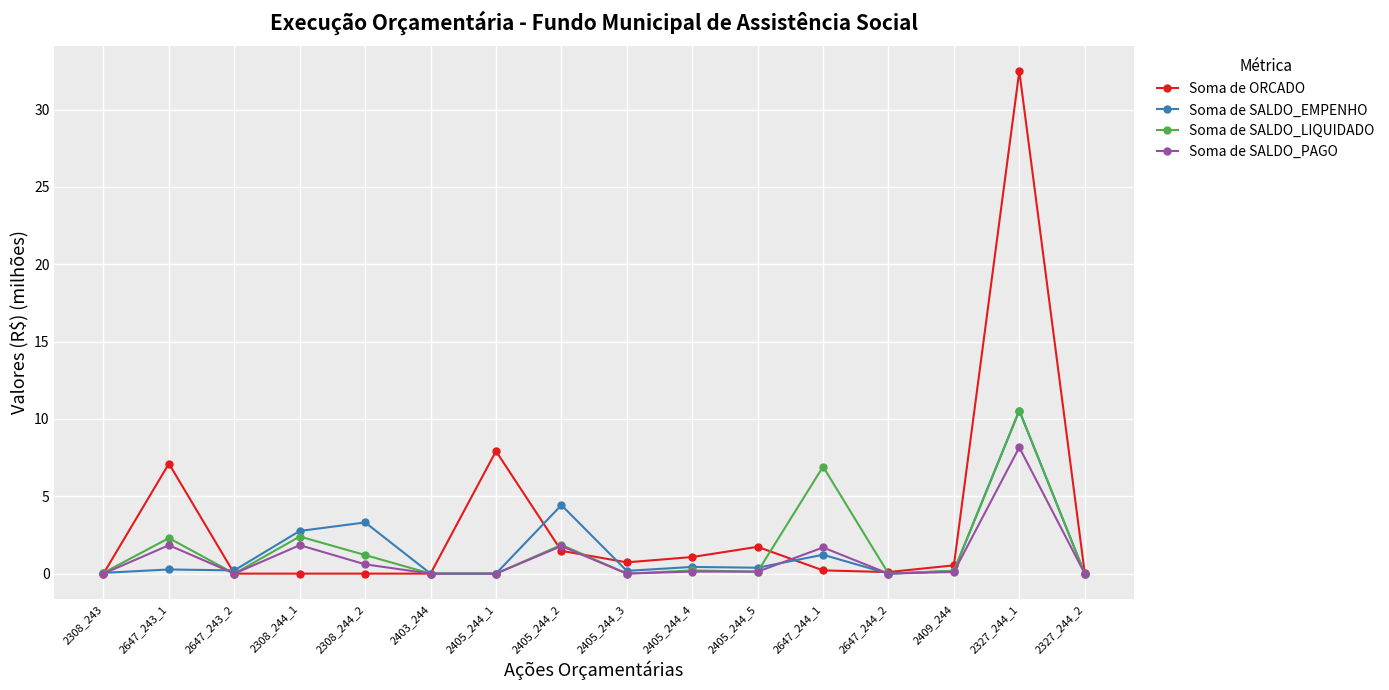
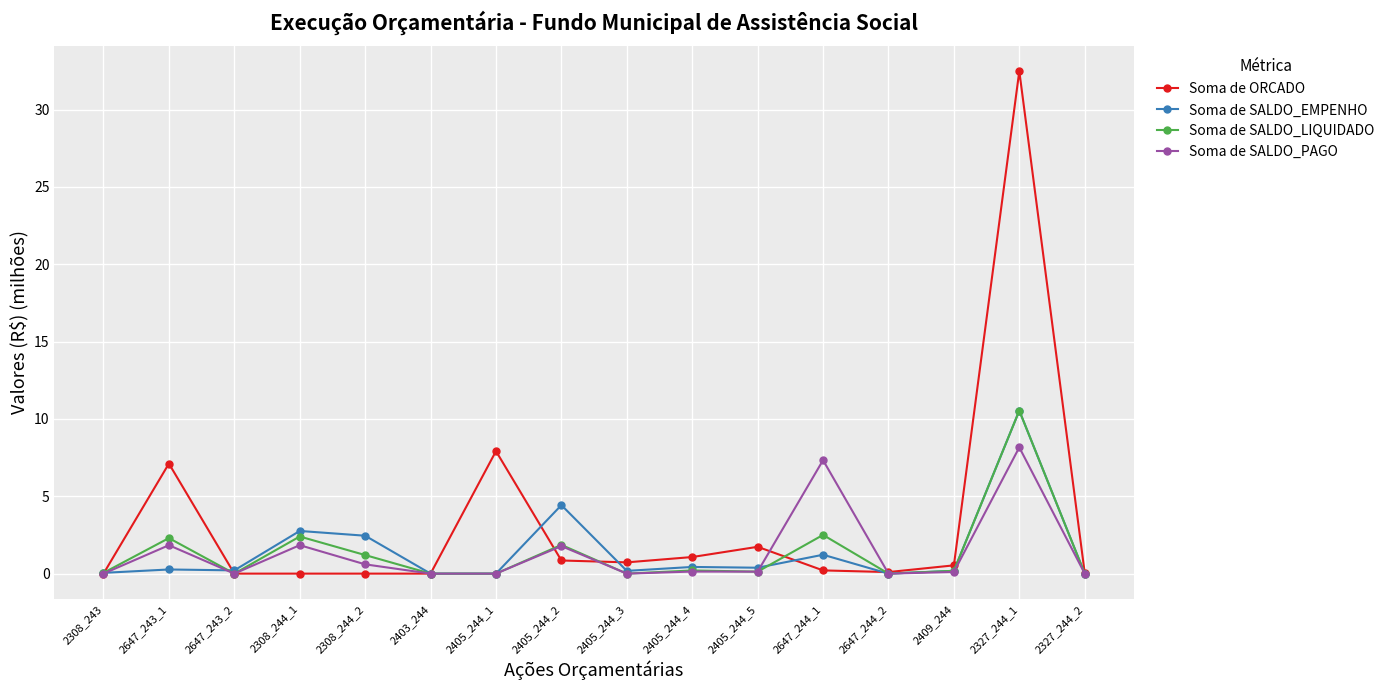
Soma de SALDO_EMPENHO, 2308_244_2: 3.3 -> 2.5
Soma de ORCADO, 2405_244_2: 1.5 -> 0.8
Soma de SALDO_LIQUIDADO, 2647_244_1: 6.9 -> 2.5
Soma de SALDO_PAGO, 2647_244_1: 1.7 -> 7.3
